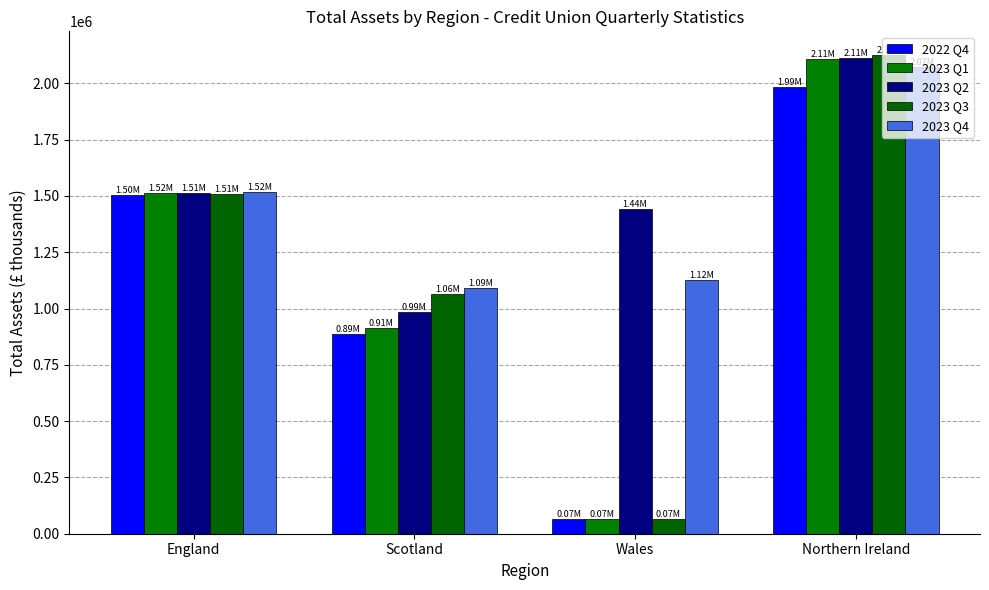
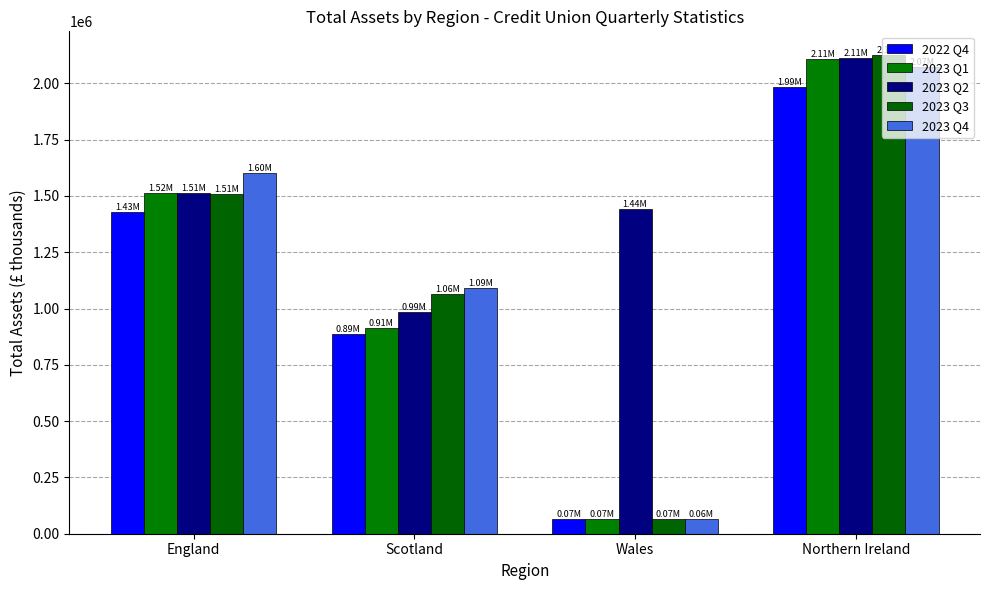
2022 Q4, England: 1.50M -> 1.43M
2023 Q4, England: 1.52M -> 1.60M
2023 Q4, Wales: 1.12M -> 0.06M
